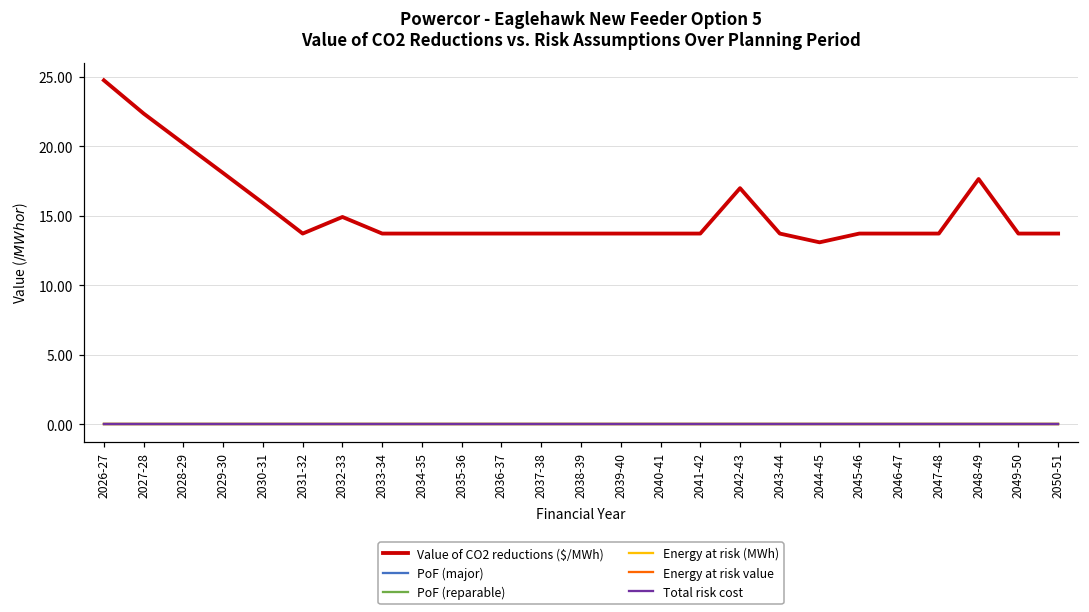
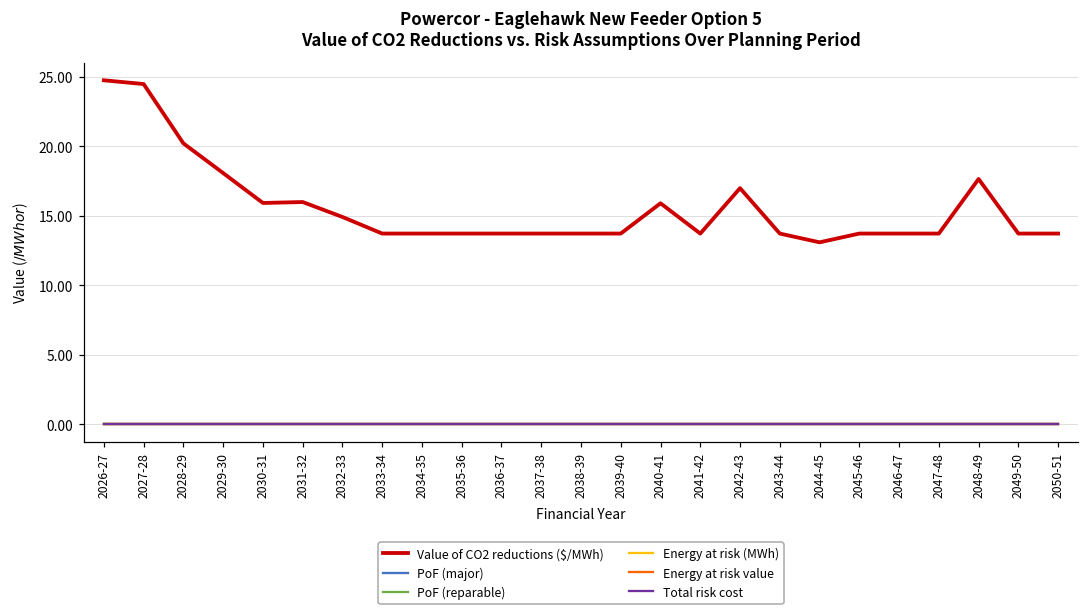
Value of CO2 reductions ($/MWh), 2027-28: 22.3 -> 24.5
Value of CO2 reductions ($/MWh), 2031-32: 13.7 -> 16.0
Value of CO2 reductions ($/MWh), 2040-41: 13.7 -> 15.9
